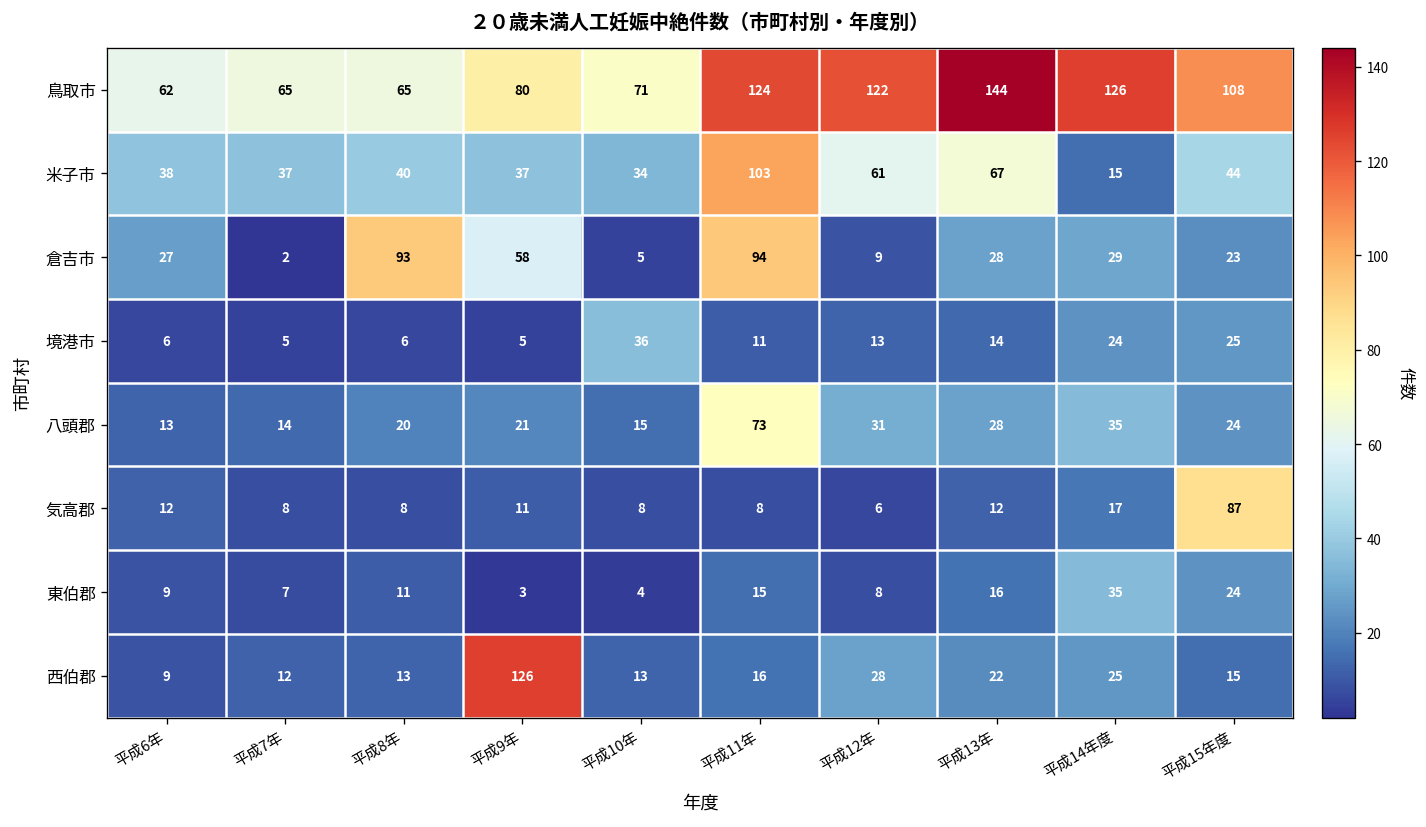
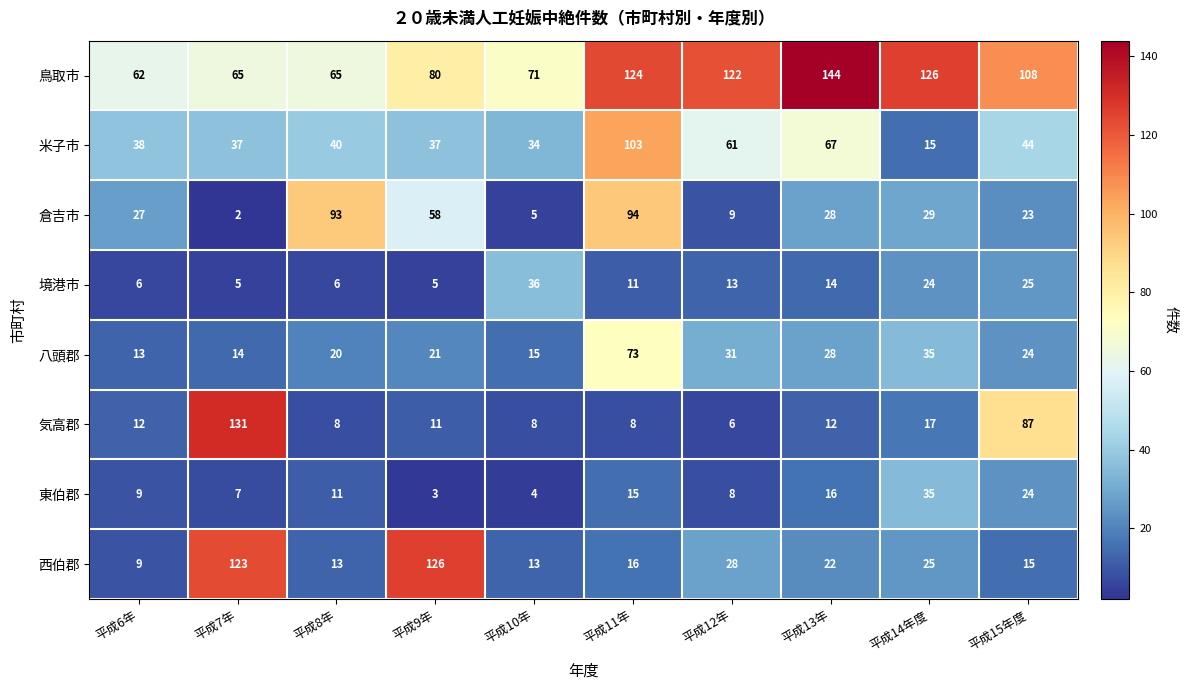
気高郡, 平成7年: 8 -> 131
西伯郡, 平成7年: 12 -> 123
